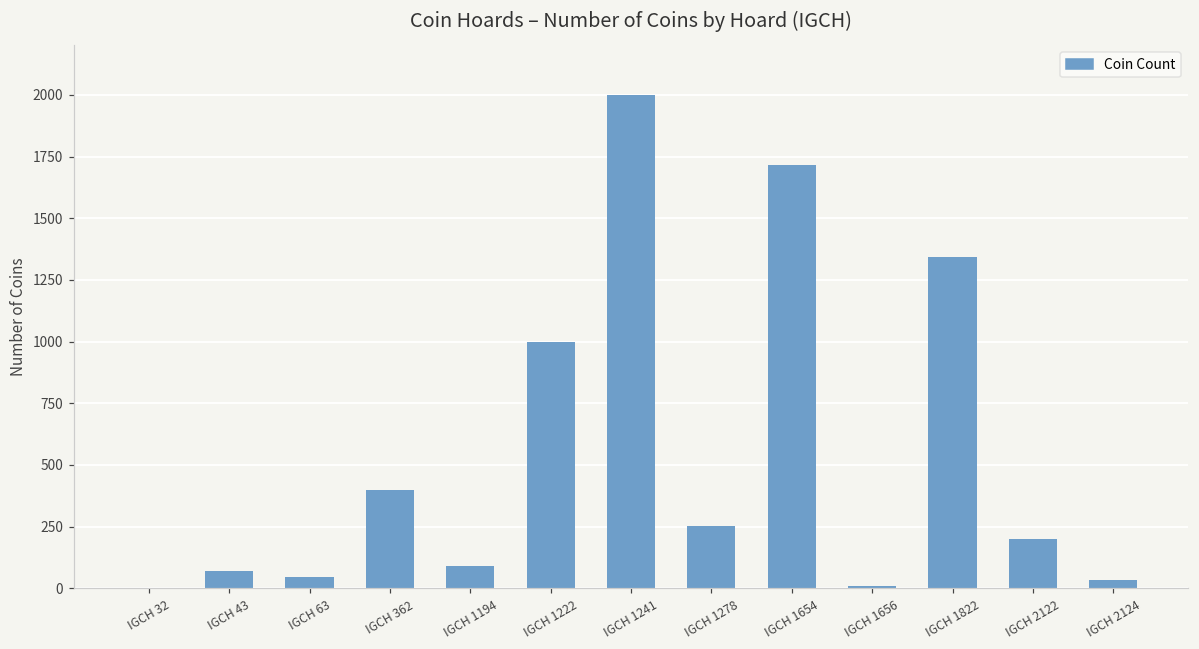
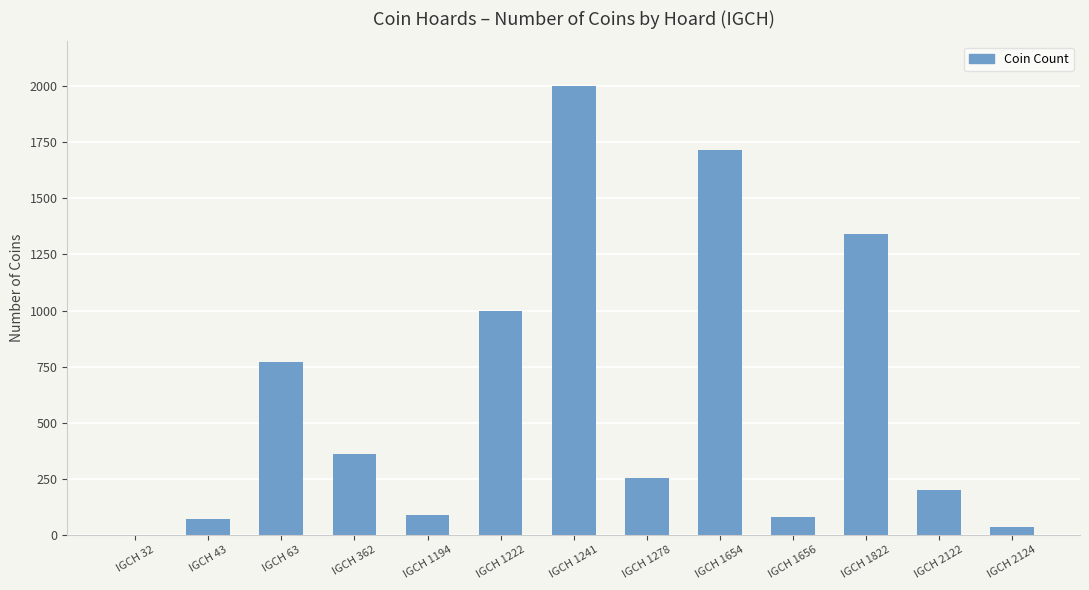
IGCH 63: 50 -> 770
IGCH 362: 400 -> 360
IGCH 1656: 10 -> 80
